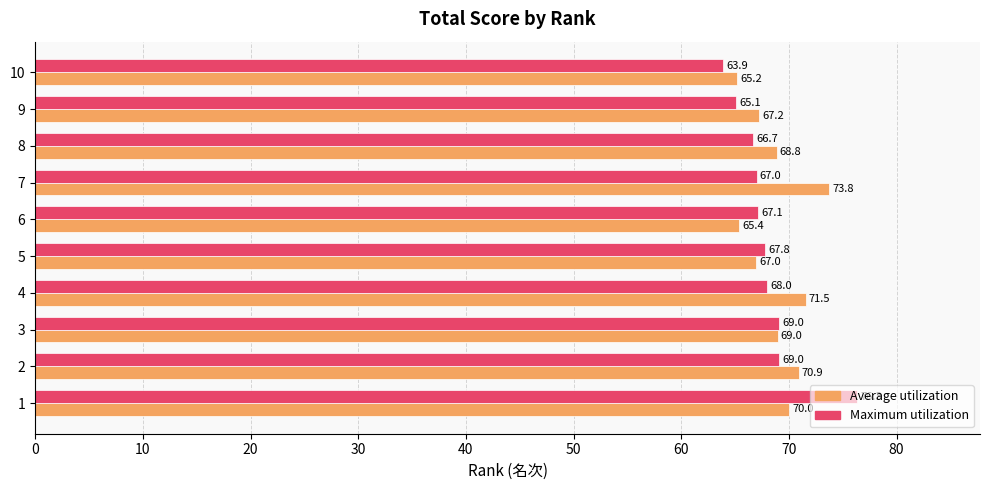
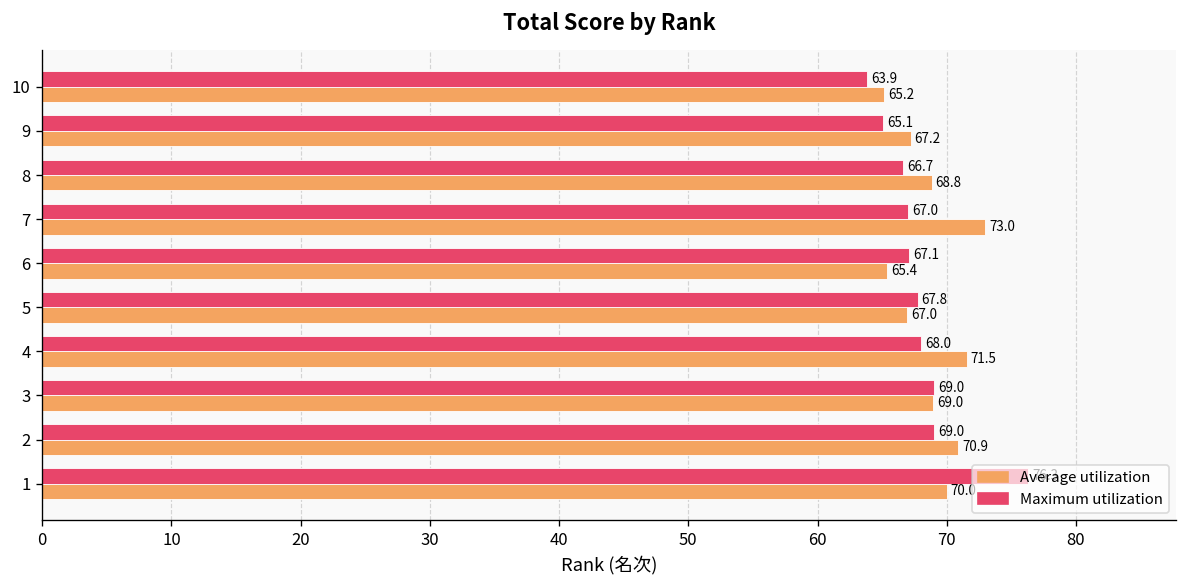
Average utilization, 7: 73.8 -> 73.0
